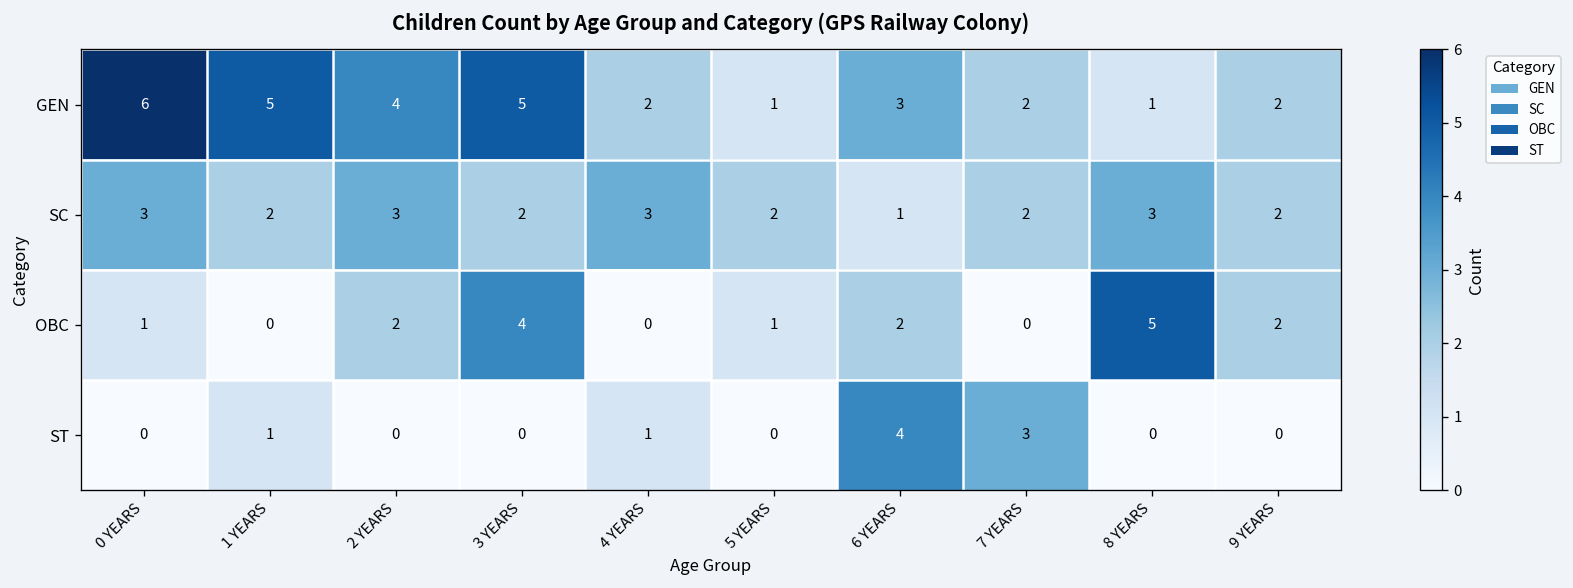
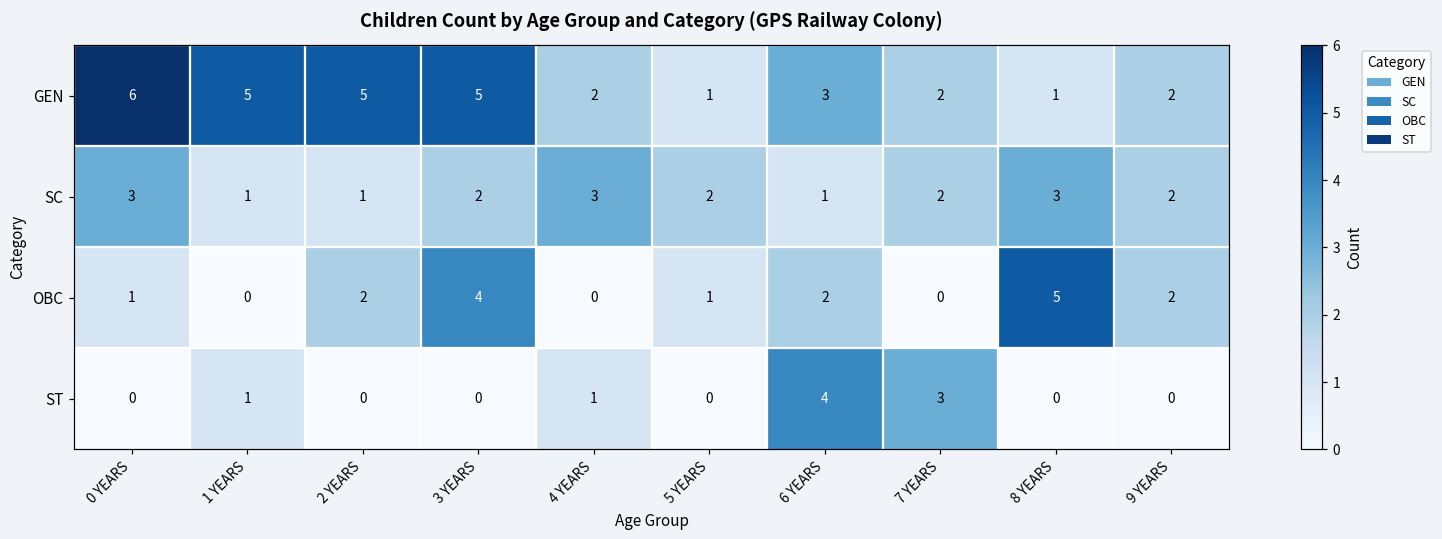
GEN, 2 YEARS: 4 -> 5
SC, 1 YEARS: 2 -> 1
SC, 2 YEARS: 3 -> 1
